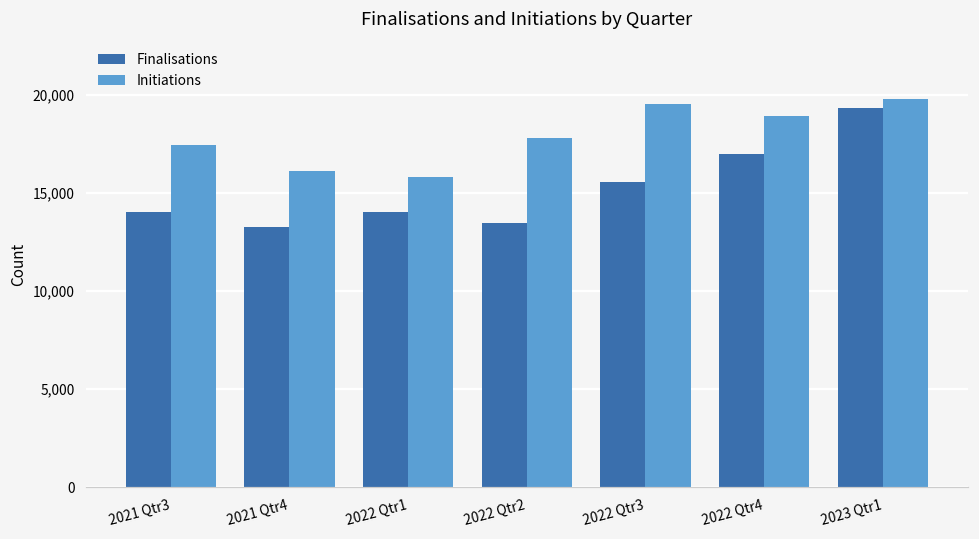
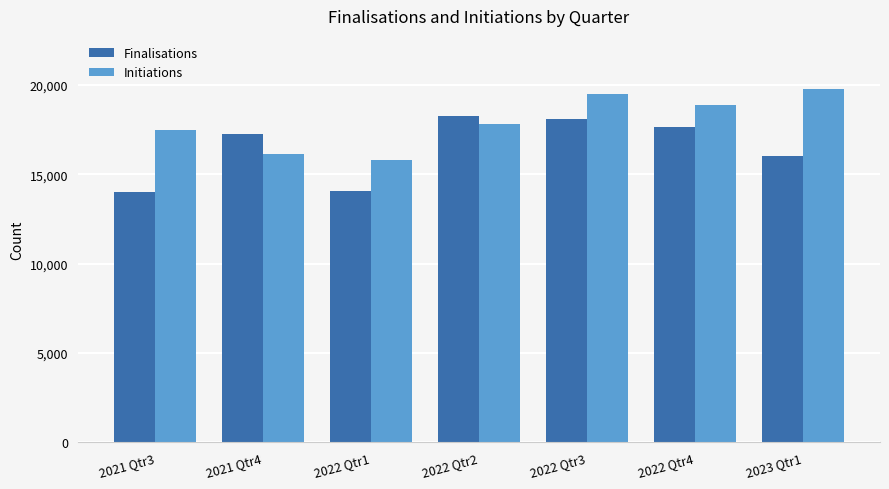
Finalisations, 2021 Qtr4: 13,300 -> 17,300
Finalisations, 2022 Qtr2: 13,500 -> 18,300
Finalisations, 2022 Qtr3: 15,500 -> 18,100
Finalisations, 2022 Qtr4: 17,000 -> 17,600
Finalisations, 2023 Qtr1: 19,300 -> 16,000
